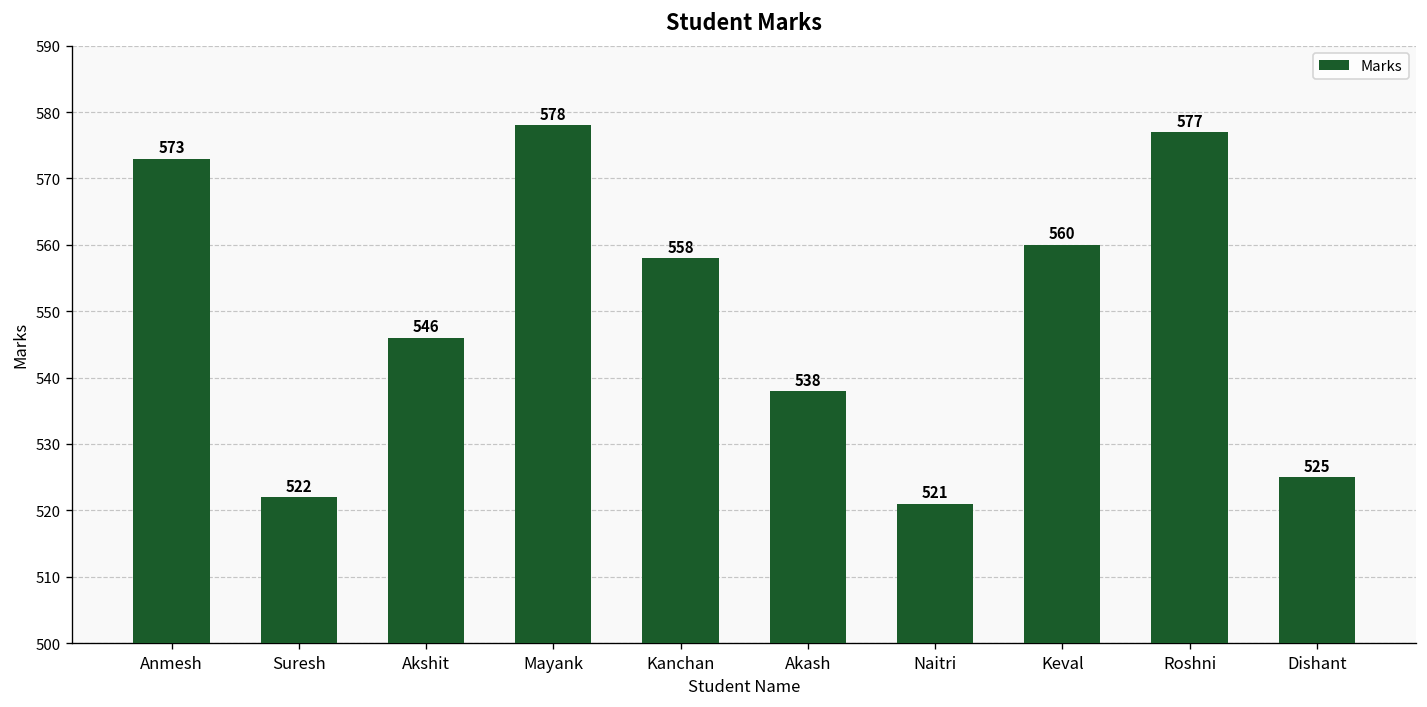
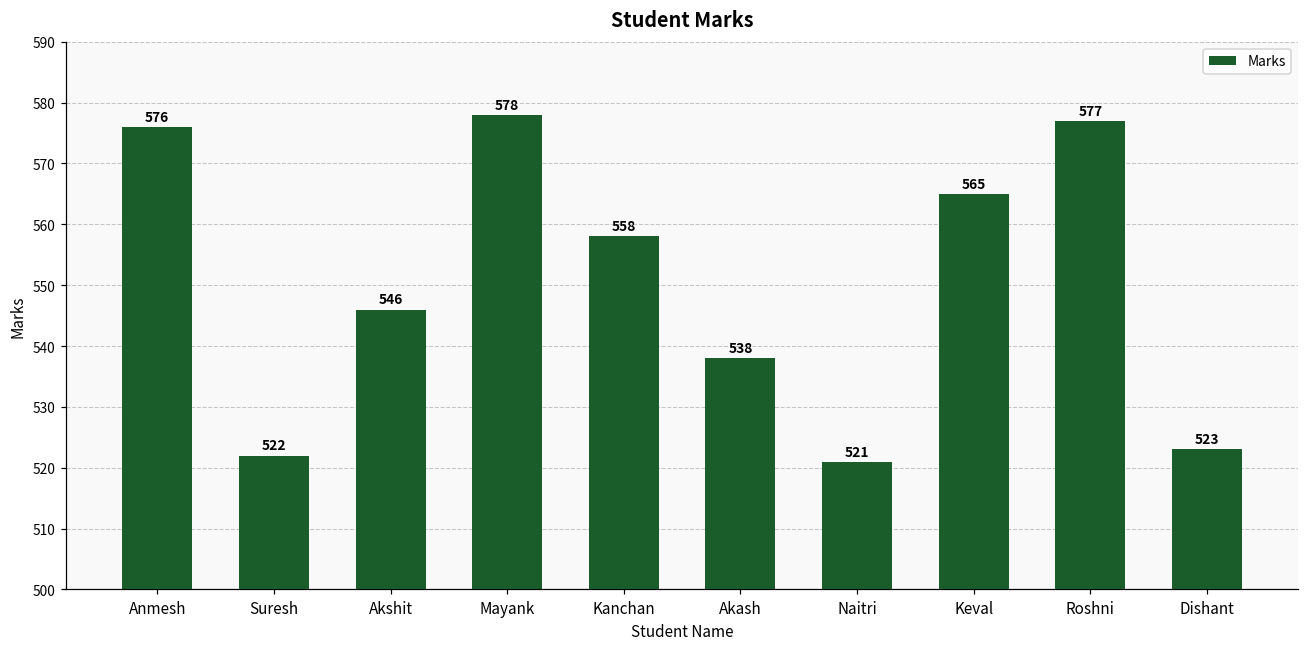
Anmesh: 573 -> 576
Keval: 560 -> 565
Dishant: 525 -> 523
